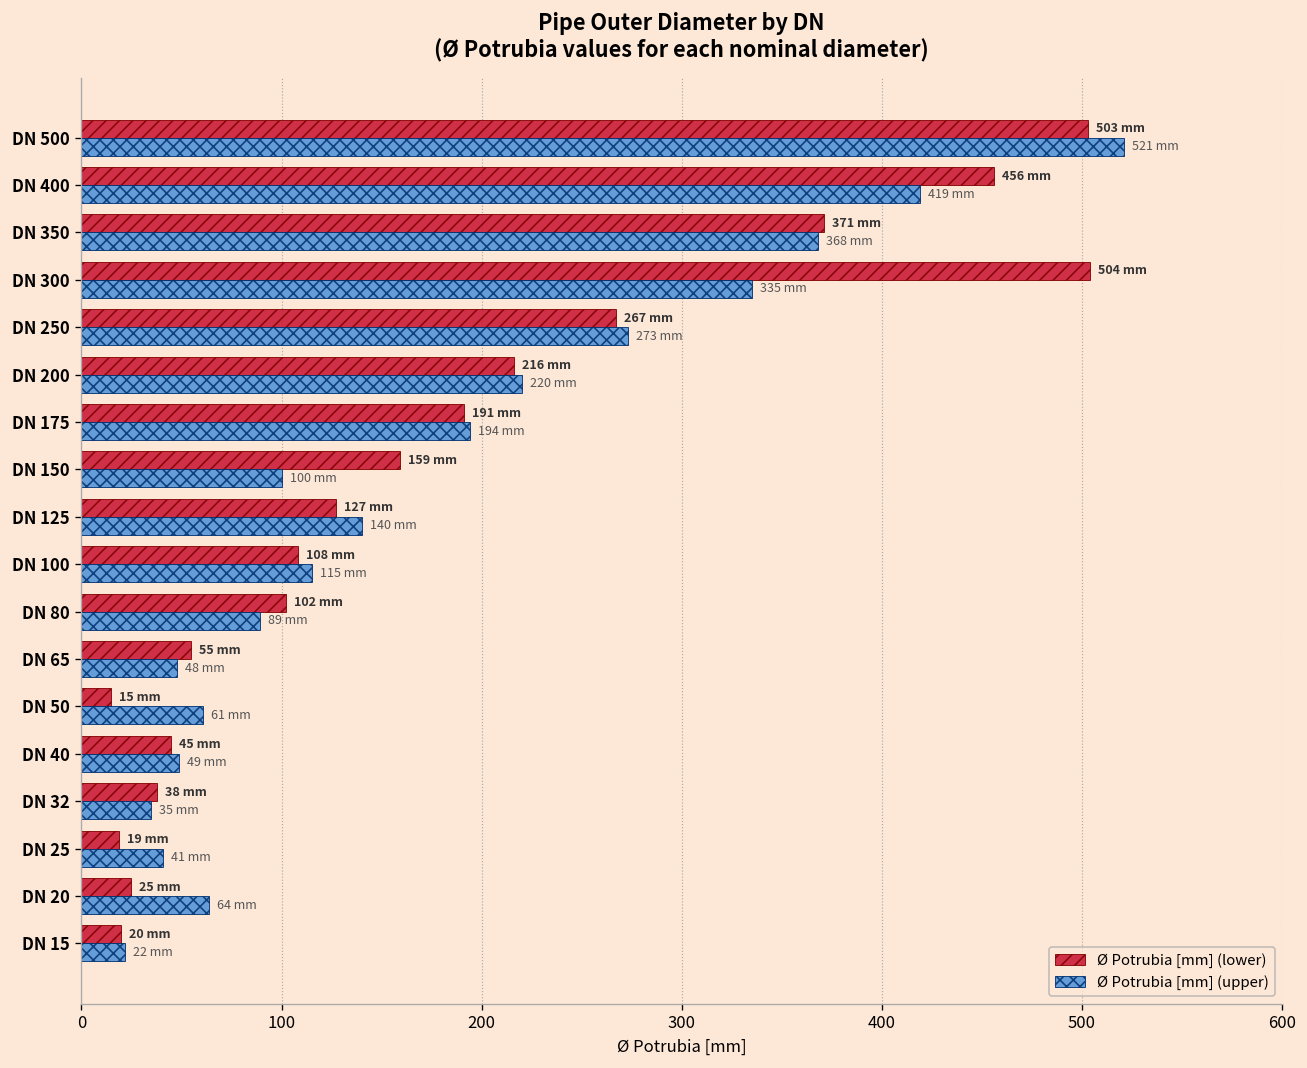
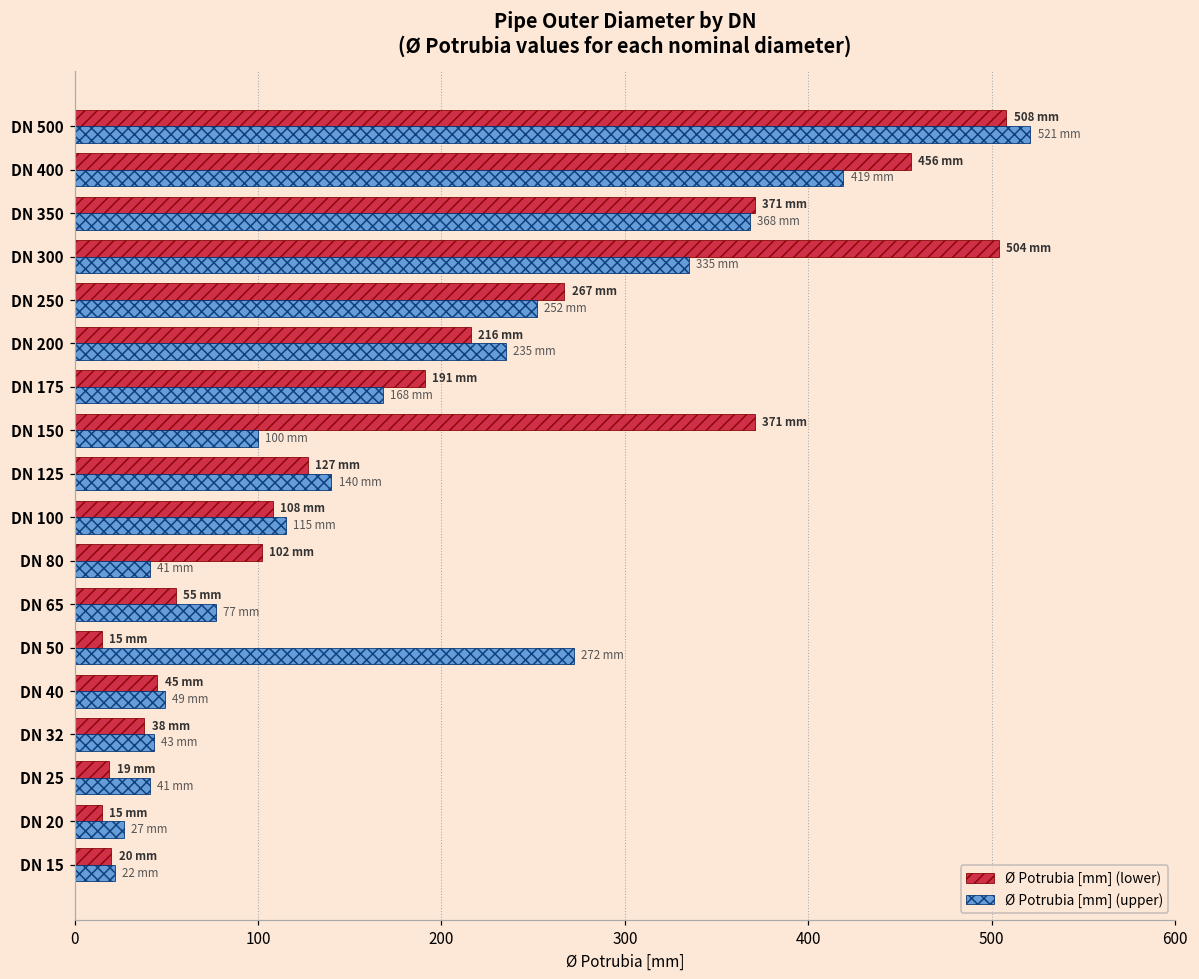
Ø Potrubia [mm] (lower), DN 500: 503 -> 508
Ø Potrubia [mm] (upper), DN 250: 273 -> 252
Ø Potrubia [mm] (upper), DN 200: 220 -> 235
Ø Potrubia [mm] (upper), DN 175: 194 -> 168
Ø Potrubia [mm] (lower), DN 150: 159 -> 371
Ø Potrubia [mm] (upper), DN 80: 89 -> 41
Ø Potrubia [mm] (upper), DN 65: 48 -> 77
Ø Potrubia [mm] (upper), DN 50: 61 -> 272
Ø Potrubia [mm] (upper), DN 32: 35 -> 43
Ø Potrubia [mm] (lower), DN 20: 25 -> 15
Ø Potrubia [mm] (upper), DN 20: 64 -> 27
